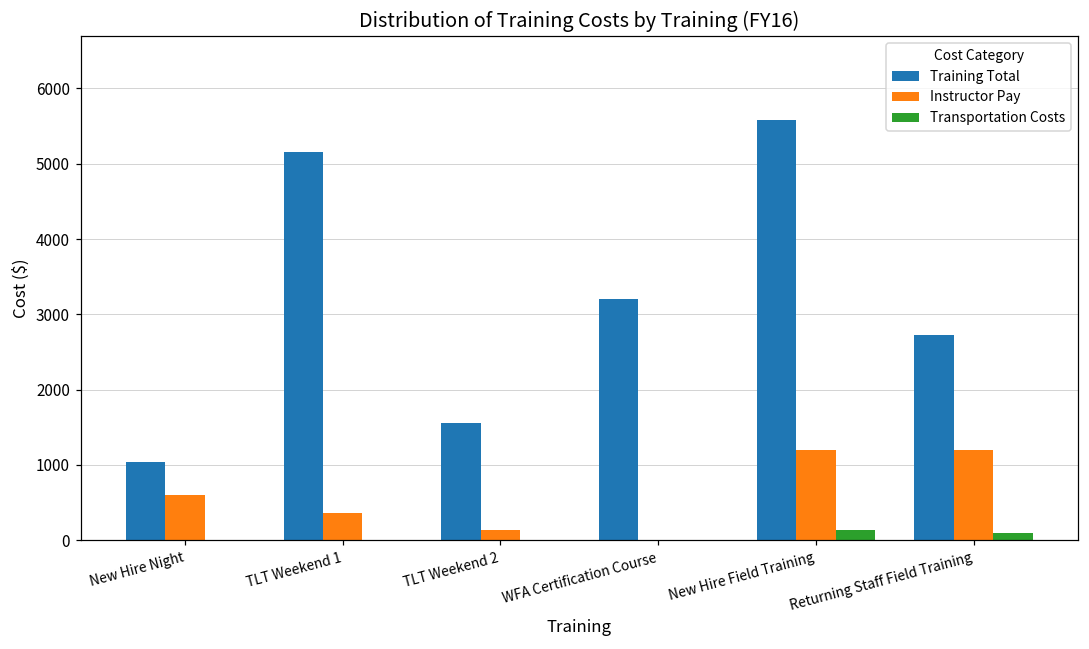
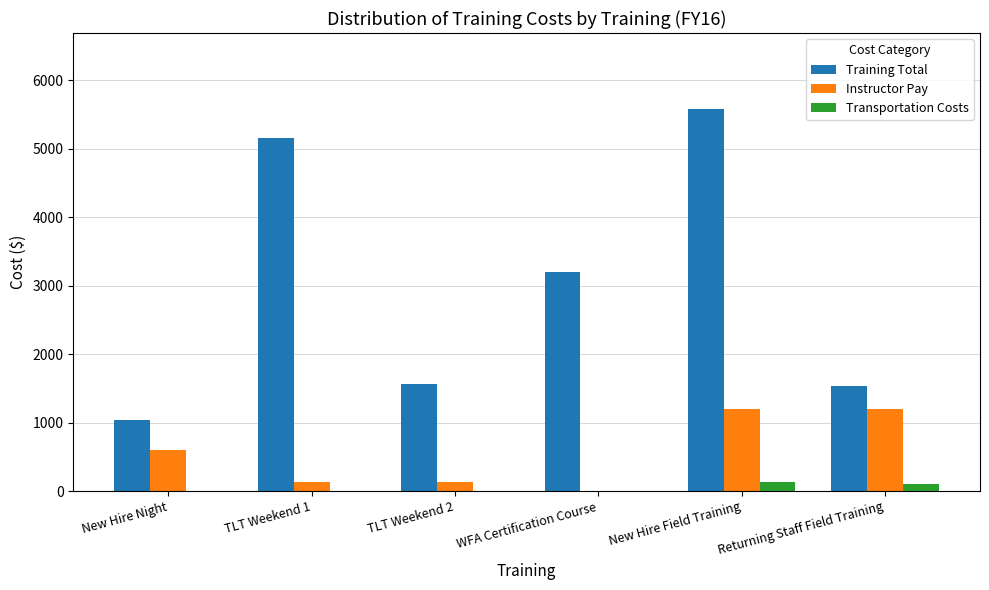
Instructor Pay, TLT Weekend 1: 400 -> 100
Training Total, Returning Staff Field Training: 2700 -> 1500
